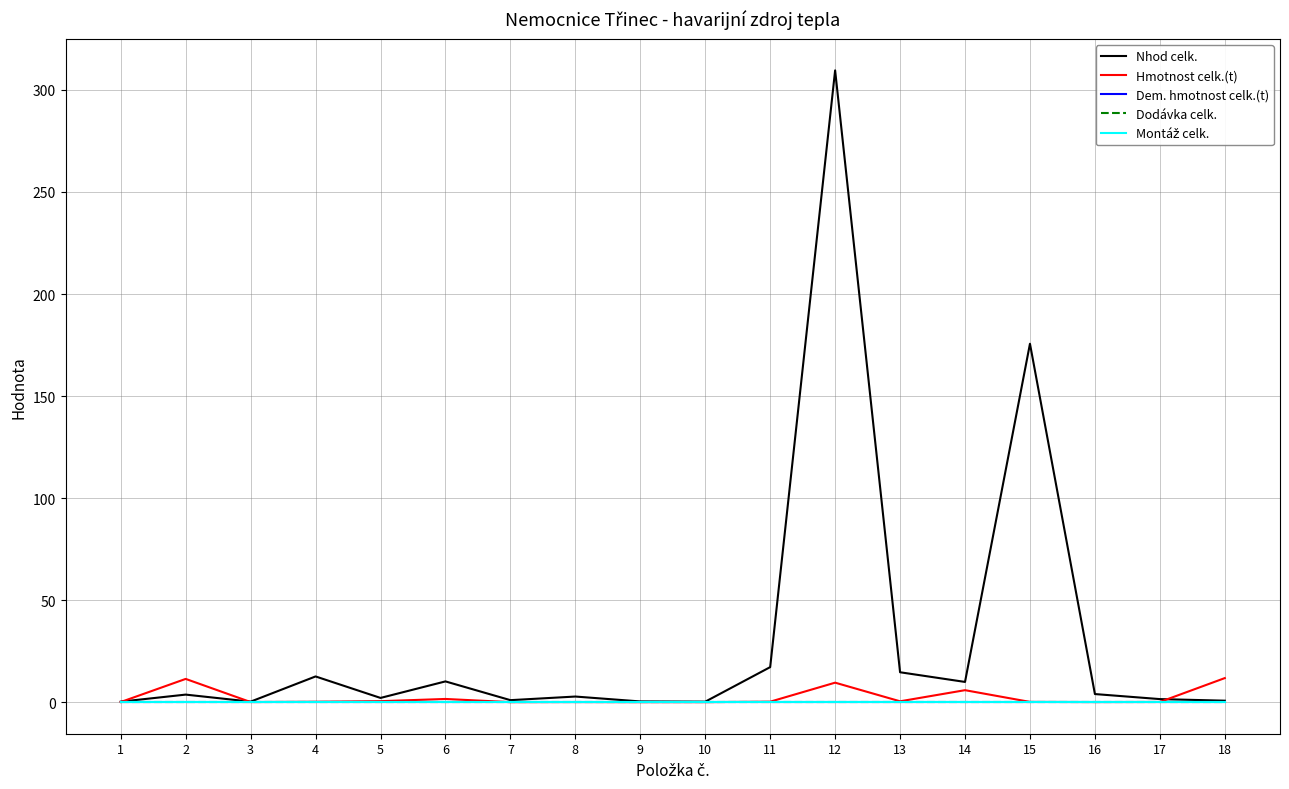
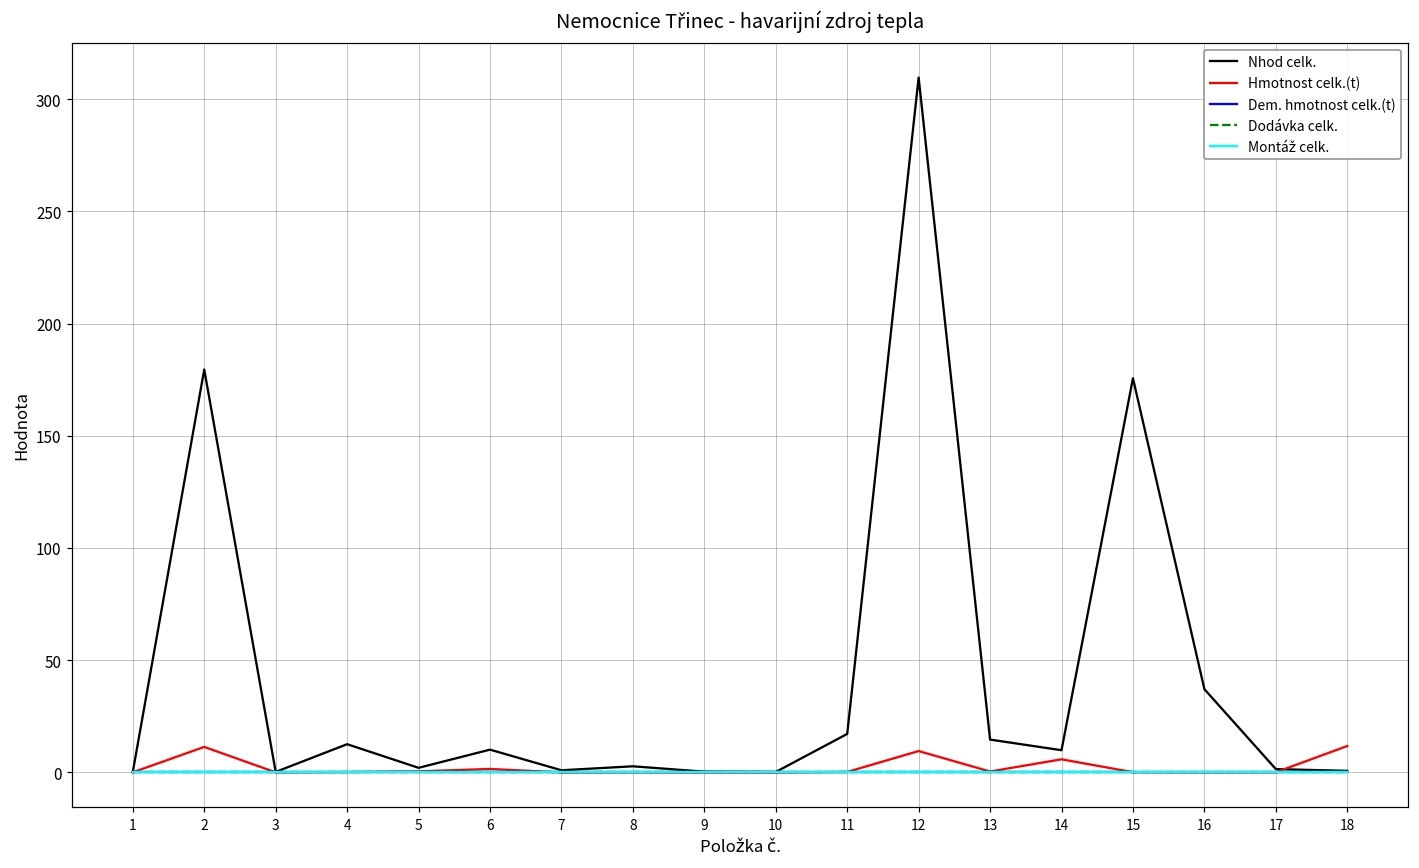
Nhod celk., 2: 4 -> 180
Nhod celk., 16: 4 -> 37
